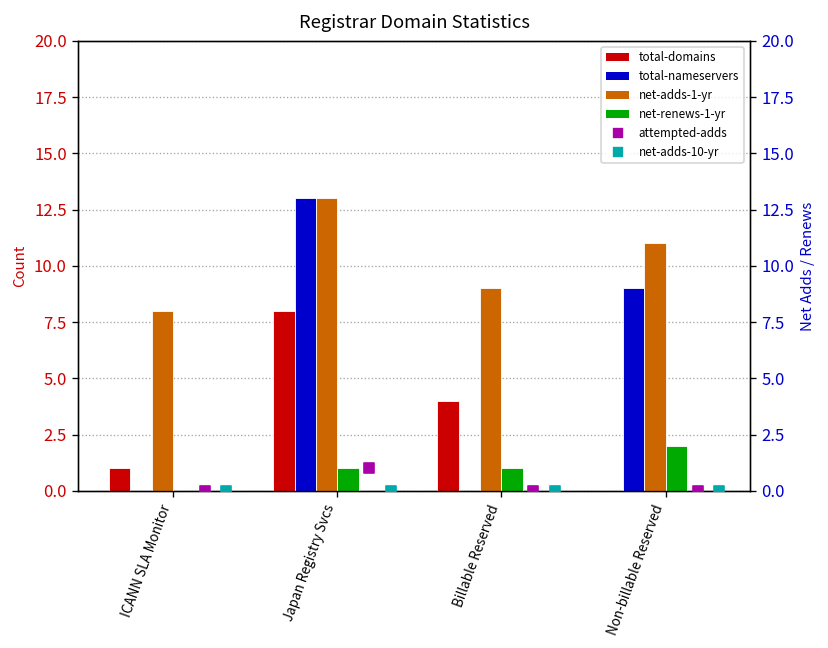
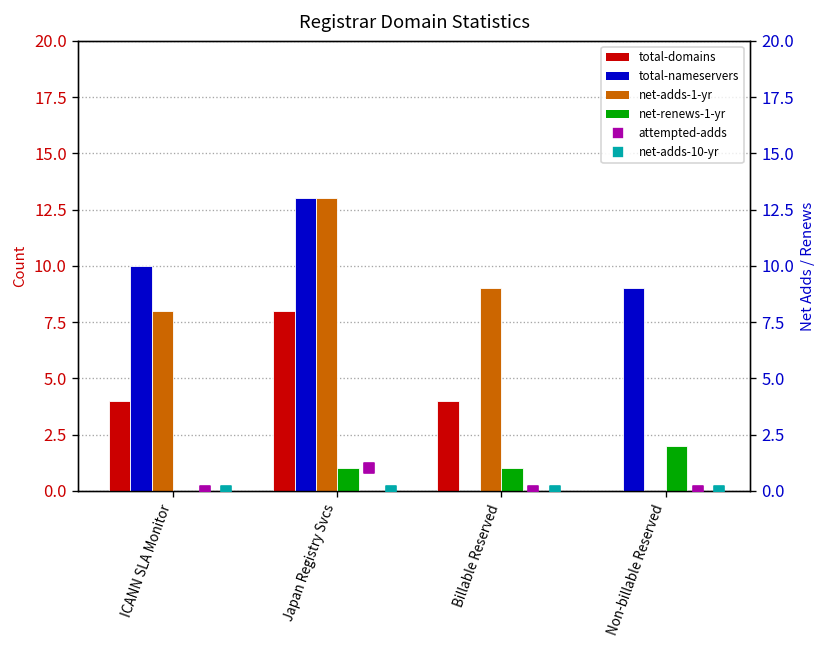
total-domains, ICANN SLA Monitor: 1 -> 4
total-nameservers, ICANN SLA Monitor: 0 -> 10
net-adds-1-yr, Non-billable Reserved: 11 -> 0
